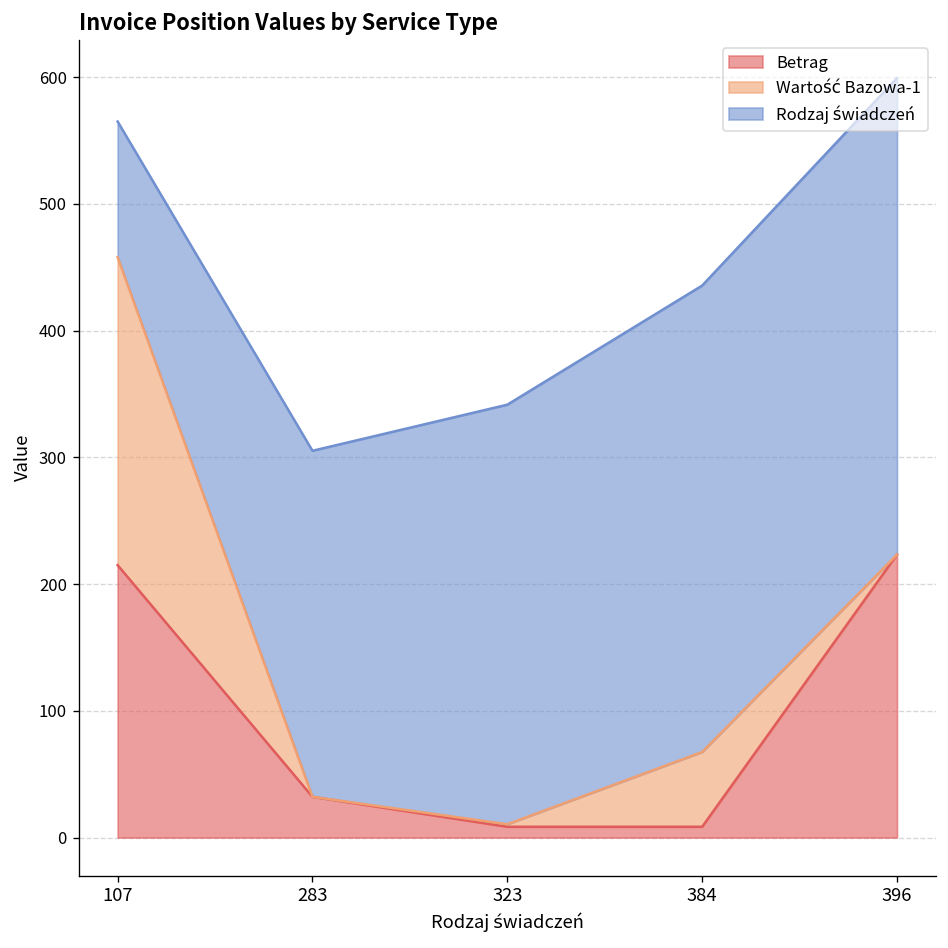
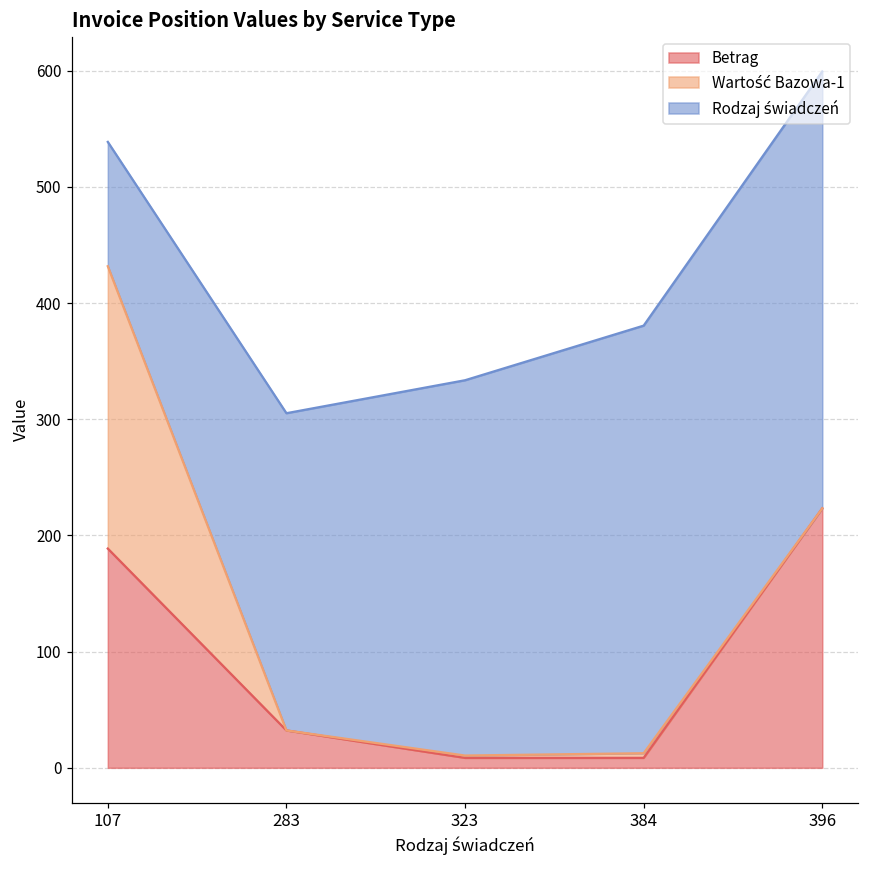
Betrag, 107: 215 -> 189
Rodzaj świadczeń, 323: 331 -> 323
Wartość Bazowa-1, 384: 59 -> 4
